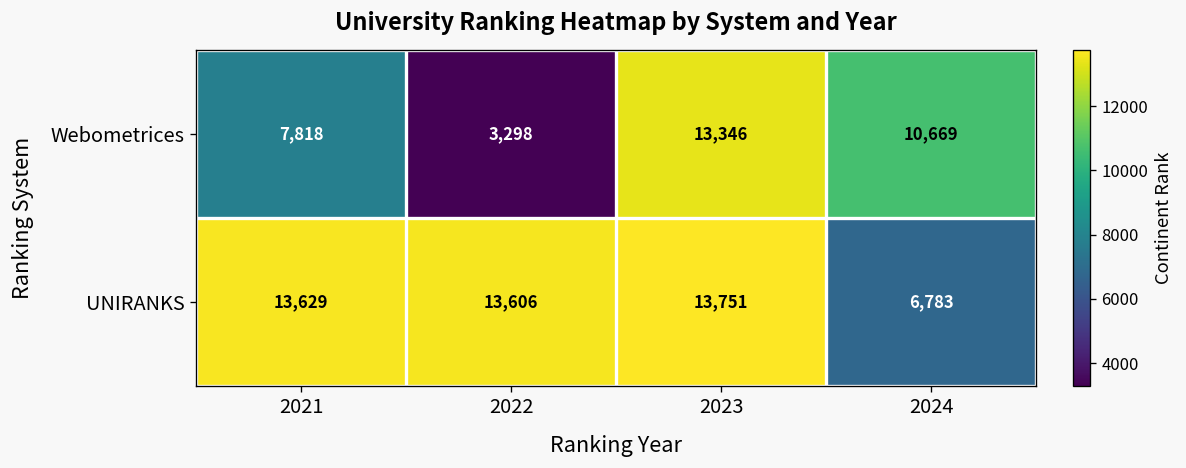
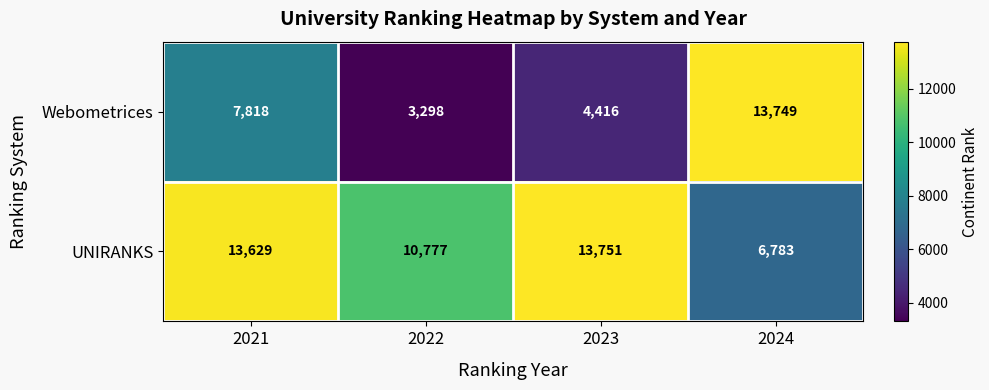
Webometrices, 2023: 13,346 -> 4,416
Webometrices, 2024: 10,669 -> 13,749
UNIRANKS, 2022: 13,606 -> 10,777
